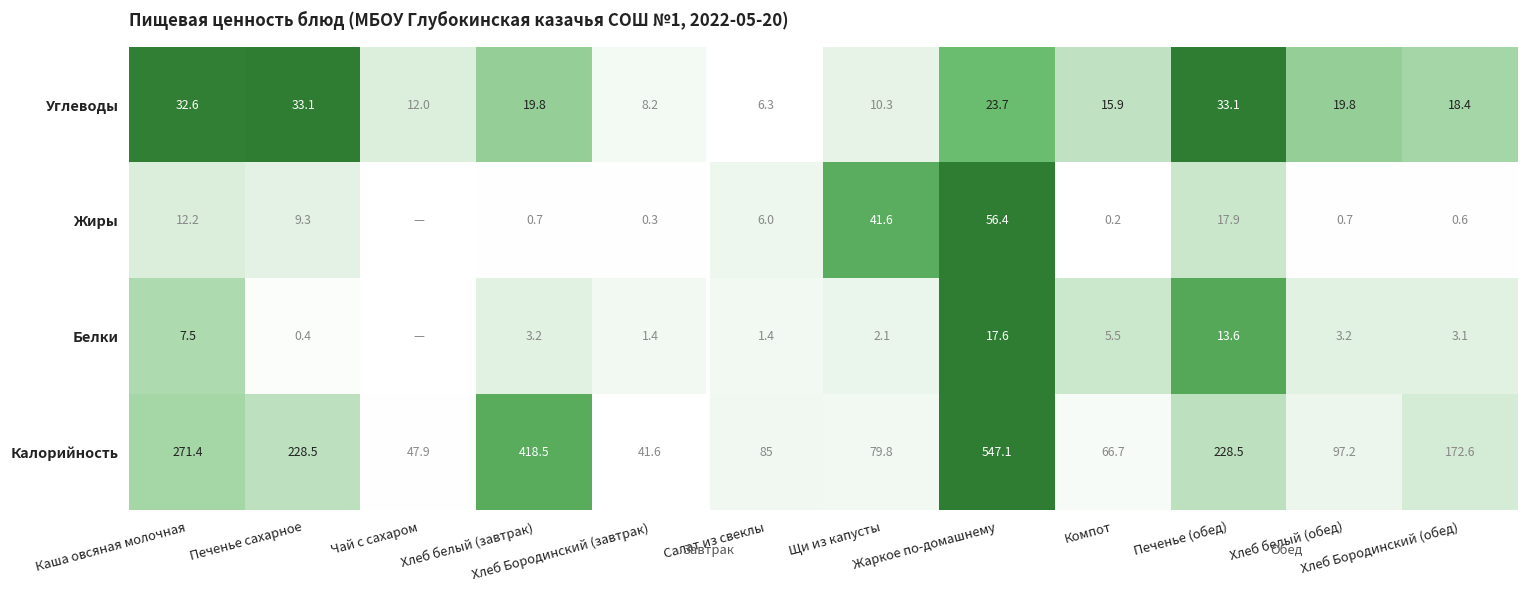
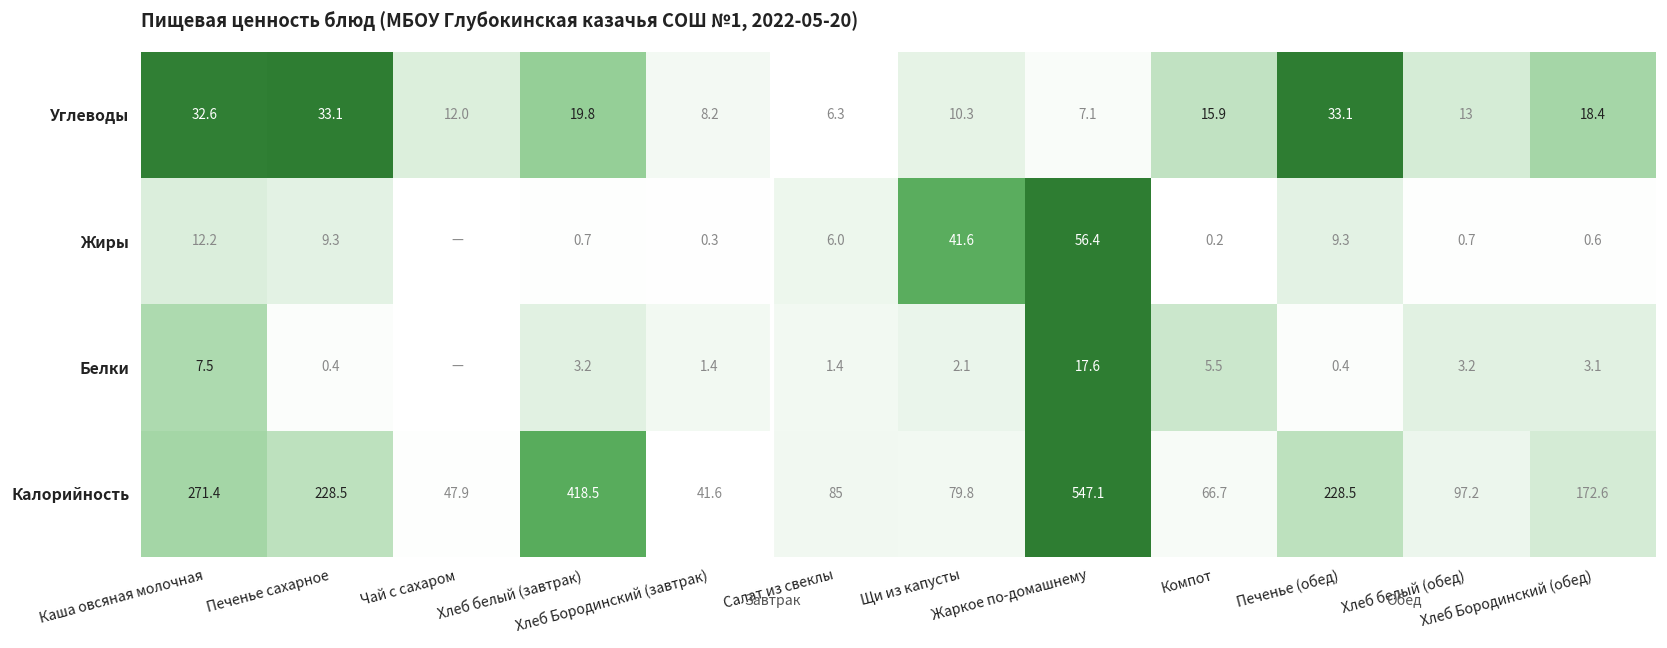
Углеводы, Жаркое по-домашнему: 23.7 -> 7.1
Углеводы, Хлеб белый (обед): 19.8 -> 13
Жиры, Печенье (обед): 17.9 -> 9.3
Белки, Печенье (обед): 13.6 -> 0.4
